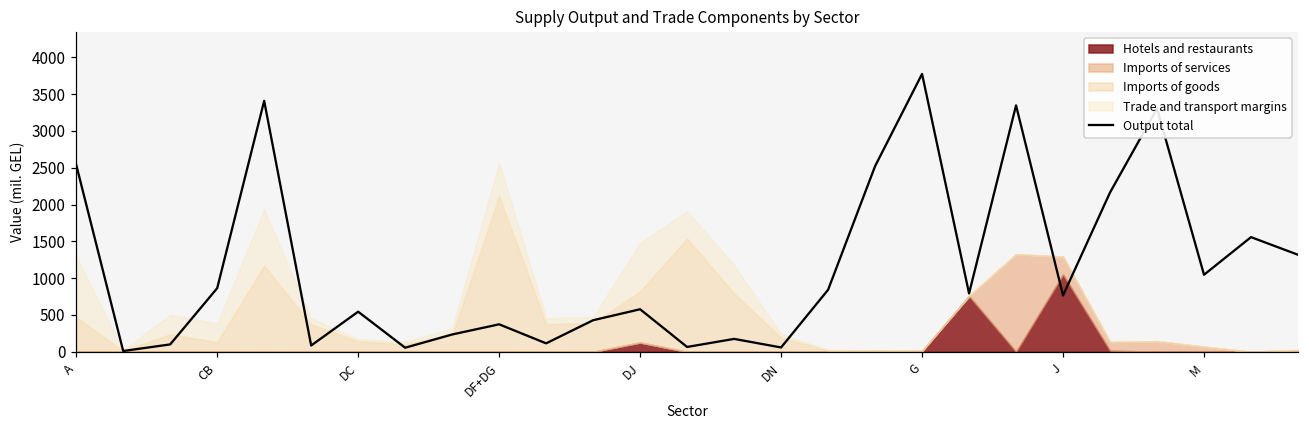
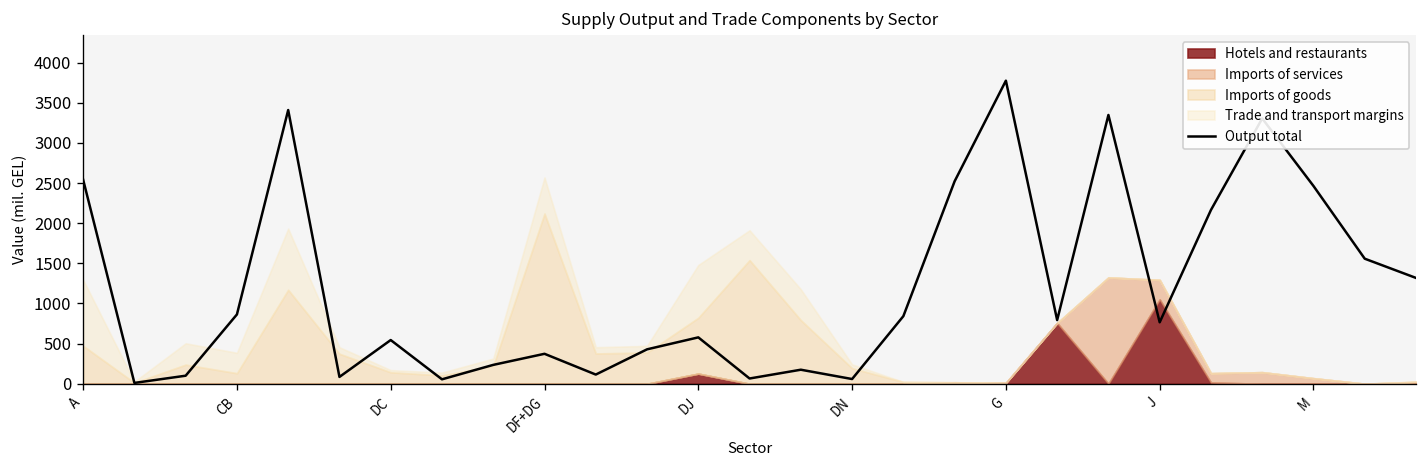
Output total, M: 1000 -> 2500
